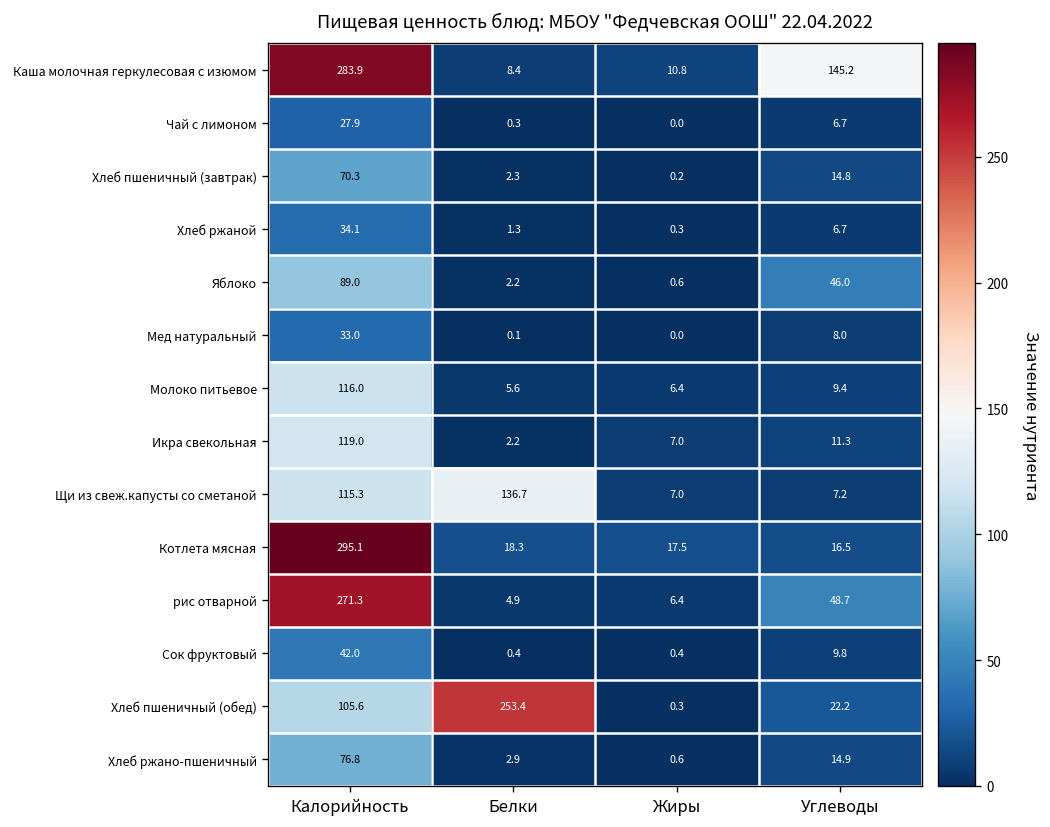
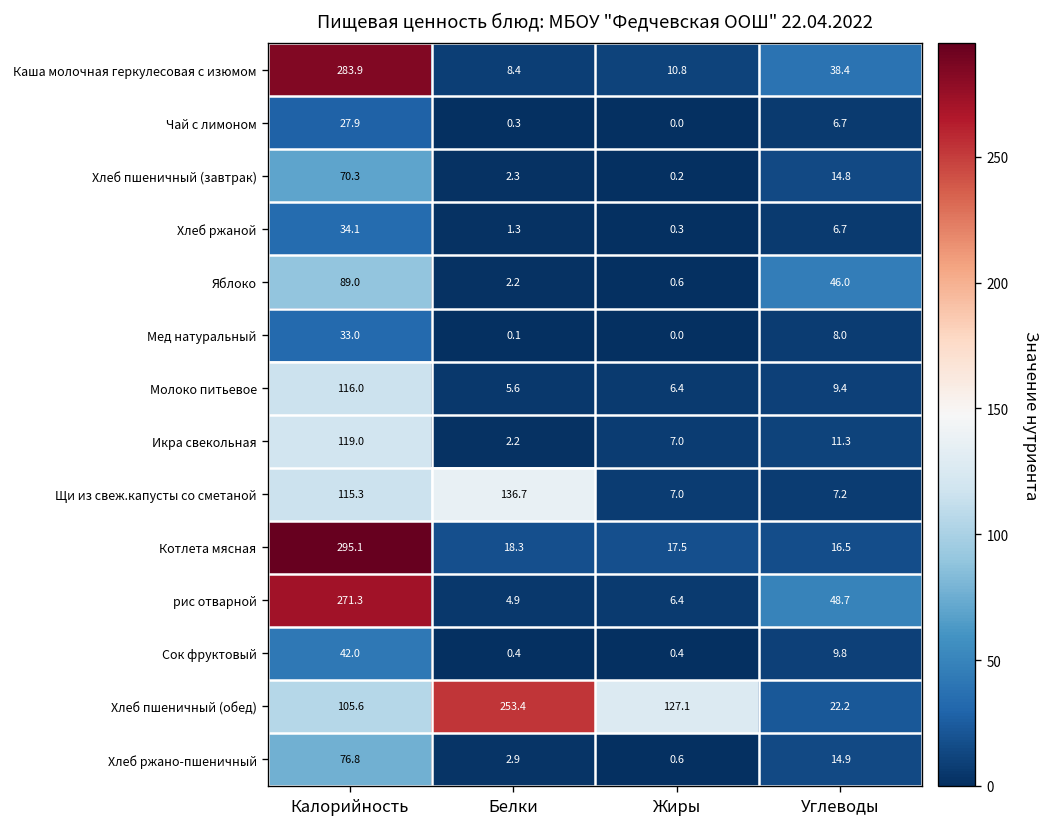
Каша молочная геркулесовая с изюмом, Углеводы: 145.2 -> 38.4
Хлеб пшеничный (обед), Жиры: 0.3 -> 127.1
